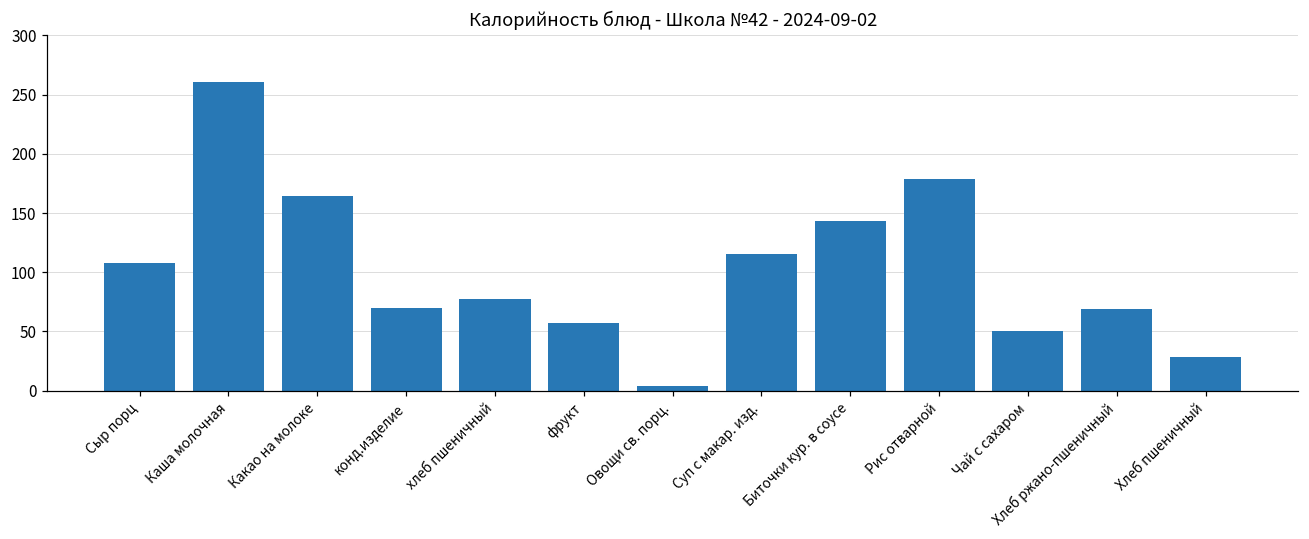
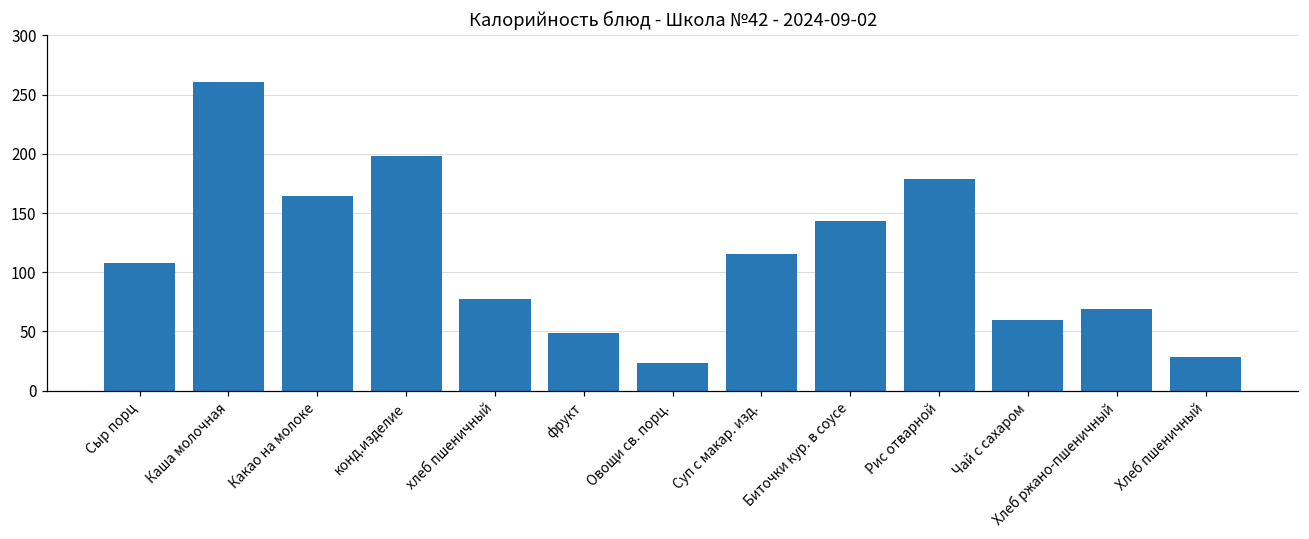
конд.изделие: 70 -> 198
фрукт: 57 -> 49
Овощи св. порц.: 4 -> 23
Чай с сахаром: 50 -> 60
